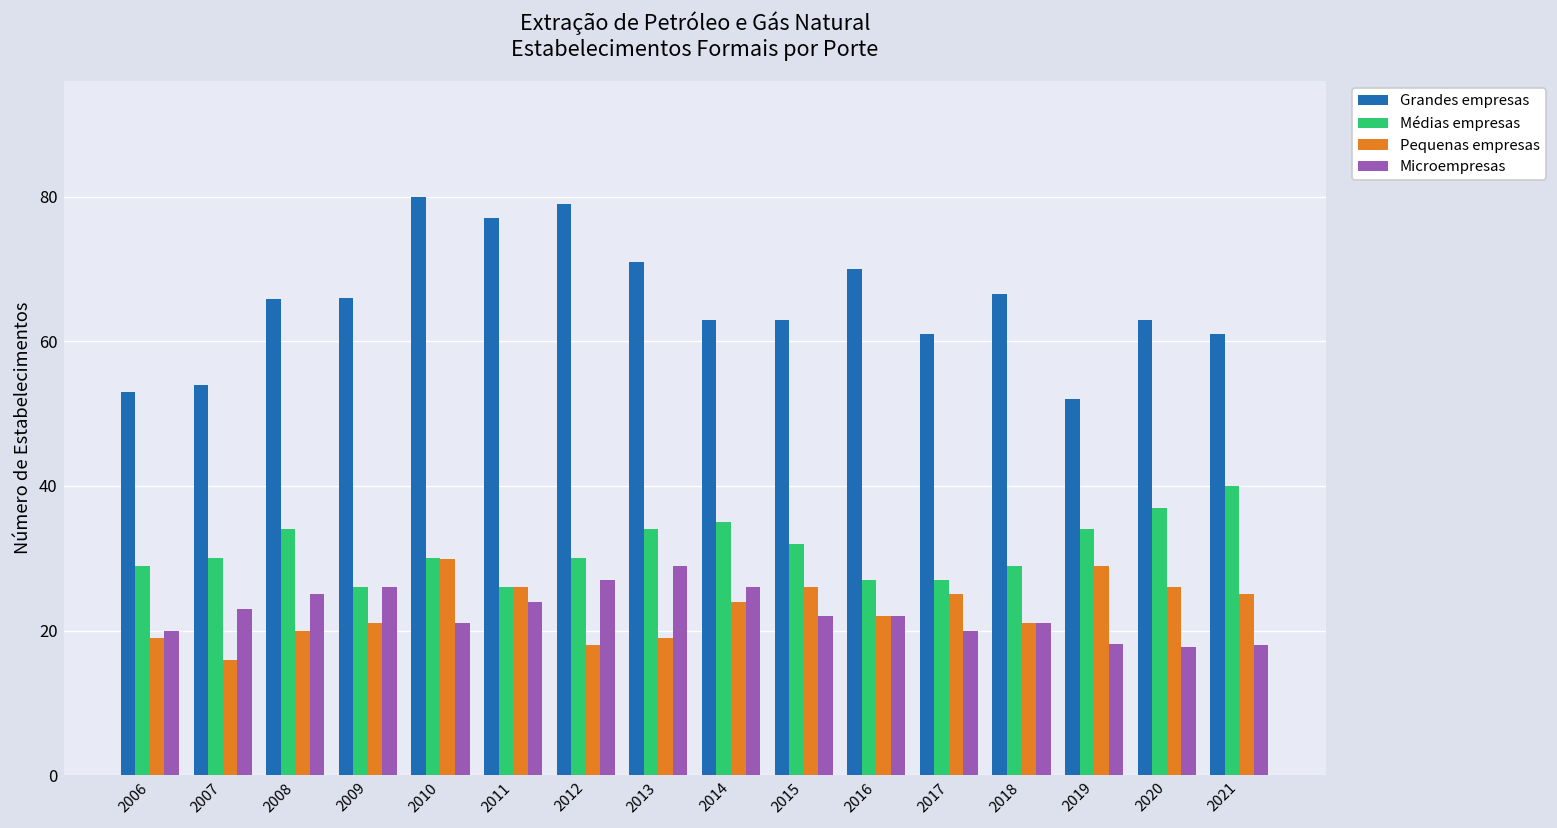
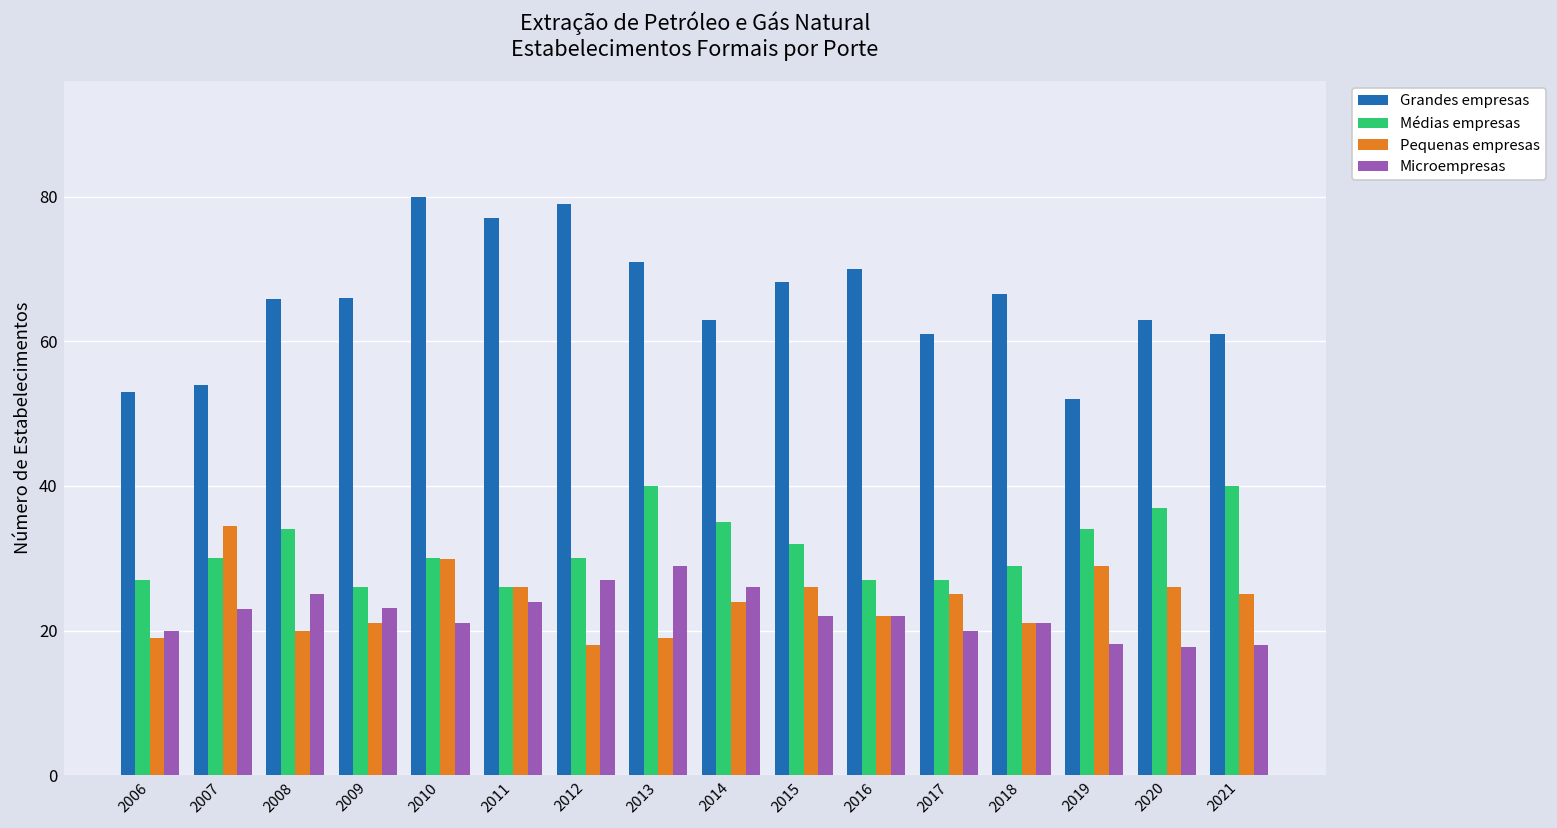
Médias empresas, 2006: 29 -> 27
Pequenas empresas, 2007: 16 -> 35
Microempresas, 2009: 26 -> 23
Médias empresas, 2013: 34 -> 40
Grandes empresas, 2015: 63 -> 68
